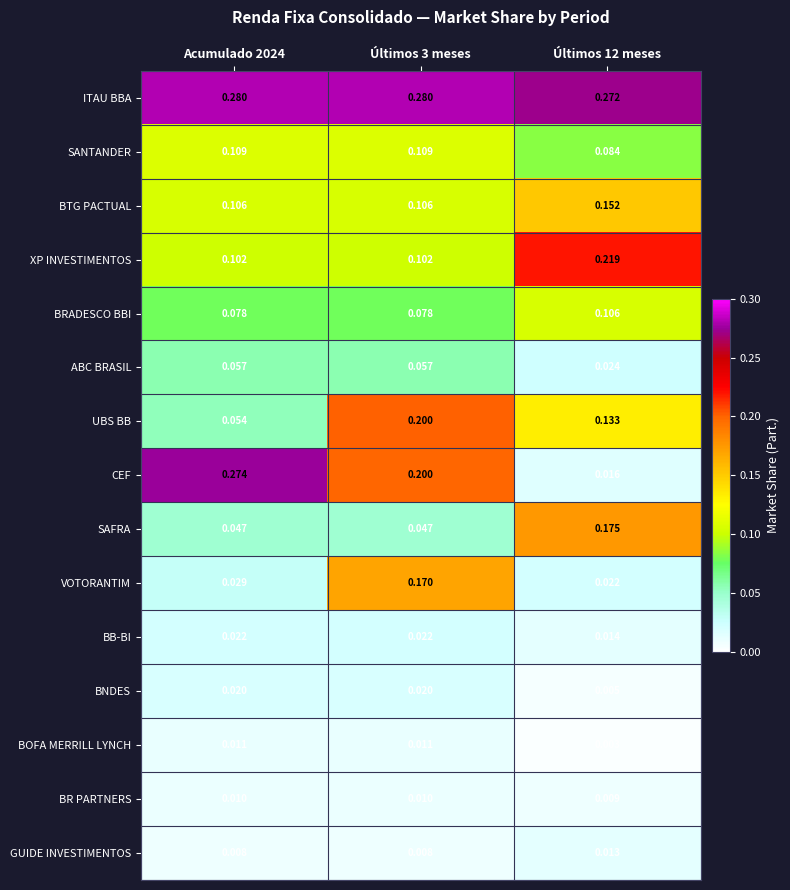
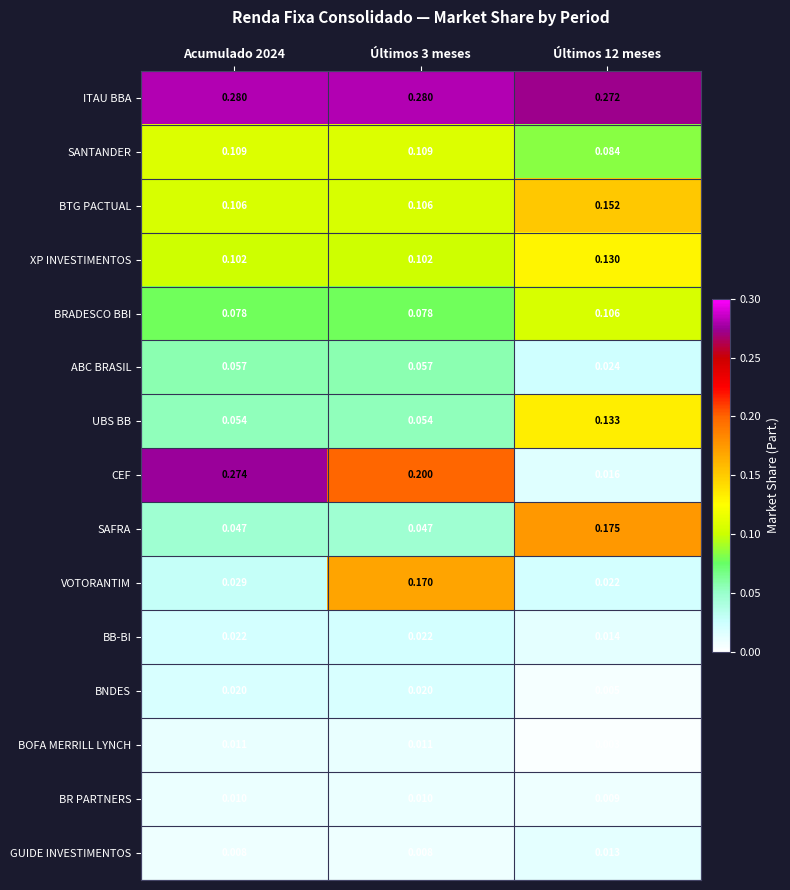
XP INVESTIMENTOS, Últimos 12 meses: 0.219 -> 0.130
UBS BB, Últimos 3 meses: 0.200 -> 0.054
